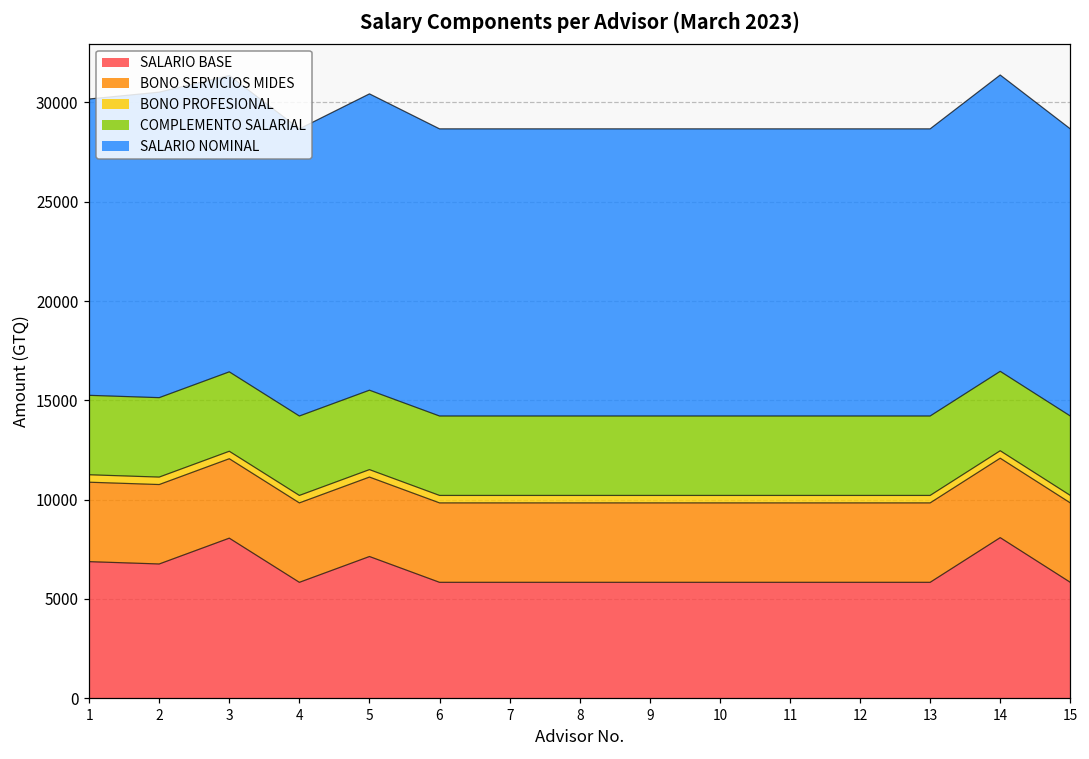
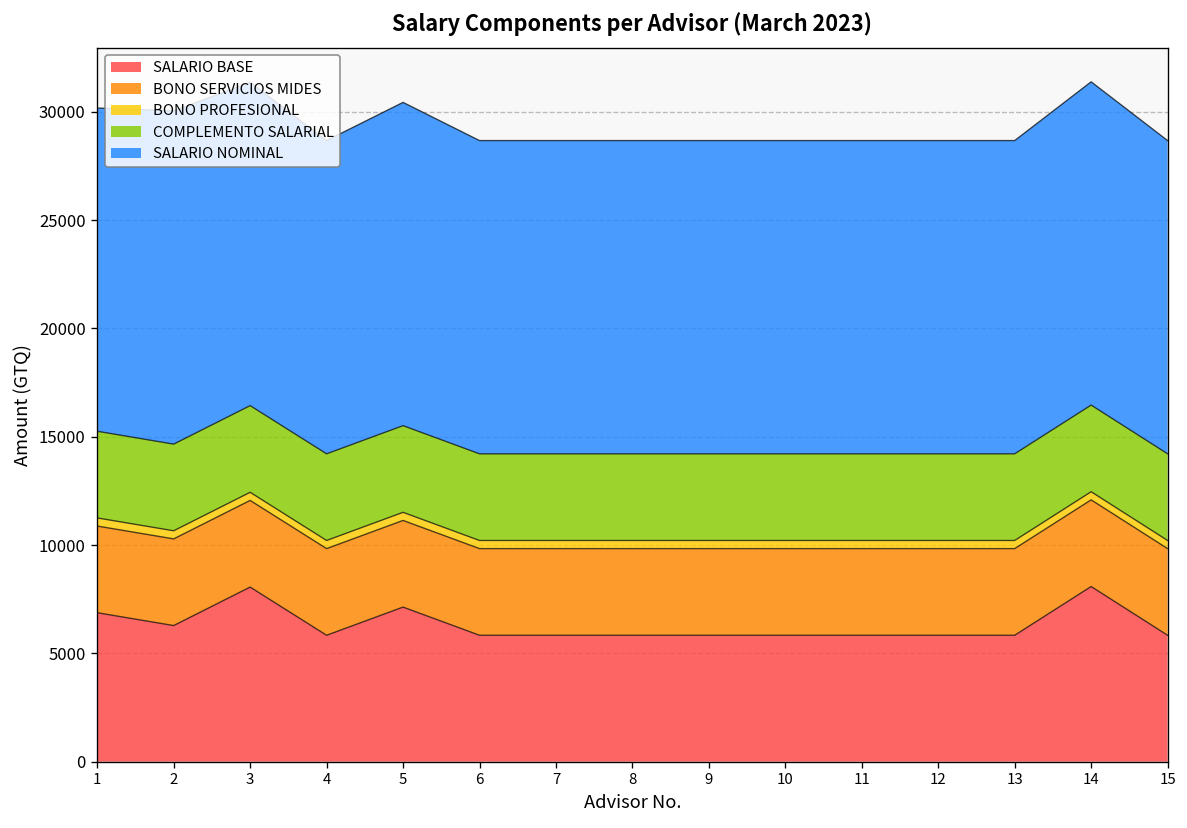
SALARIO BASE, 2: 6800 -> 6300
